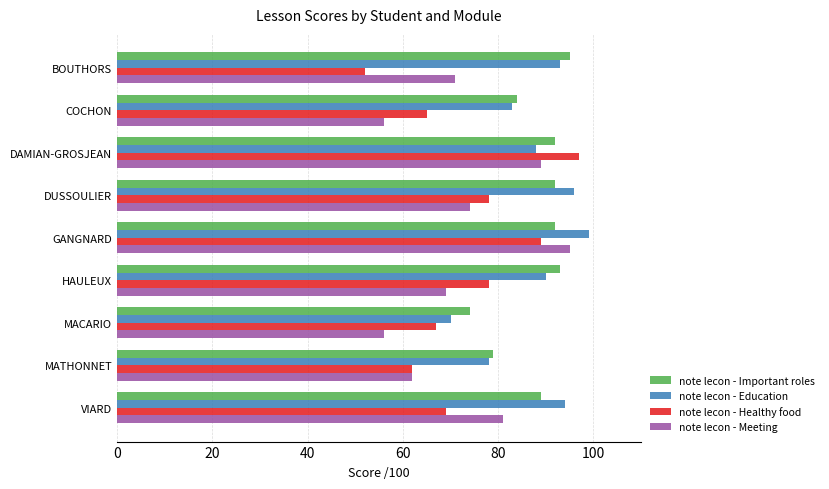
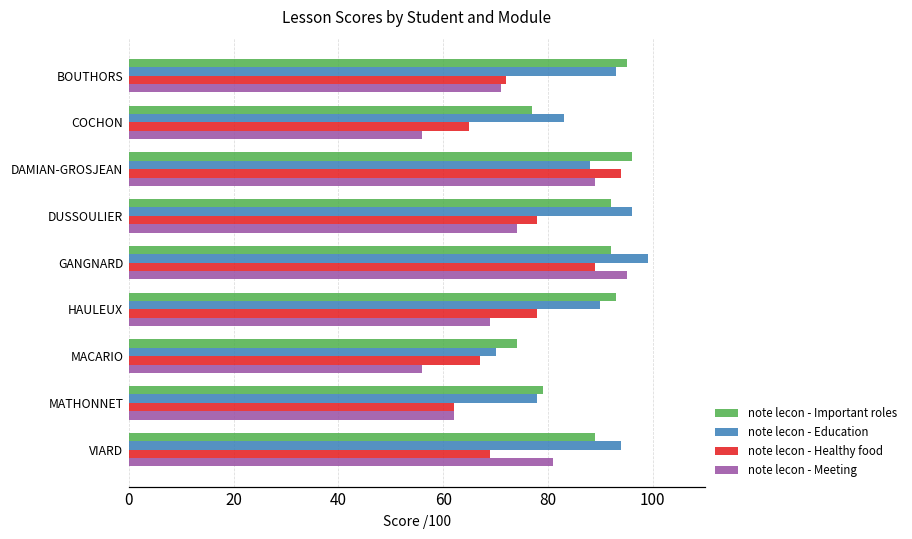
note lecon - Healthy food, BOUTHORS: 52 -> 72
note lecon - Important roles, COCHON: 84 -> 77
note lecon - Important roles, DAMIAN-GROSJEAN: 92 -> 96
note lecon - Healthy food, DAMIAN-GROSJEAN: 97 -> 94
